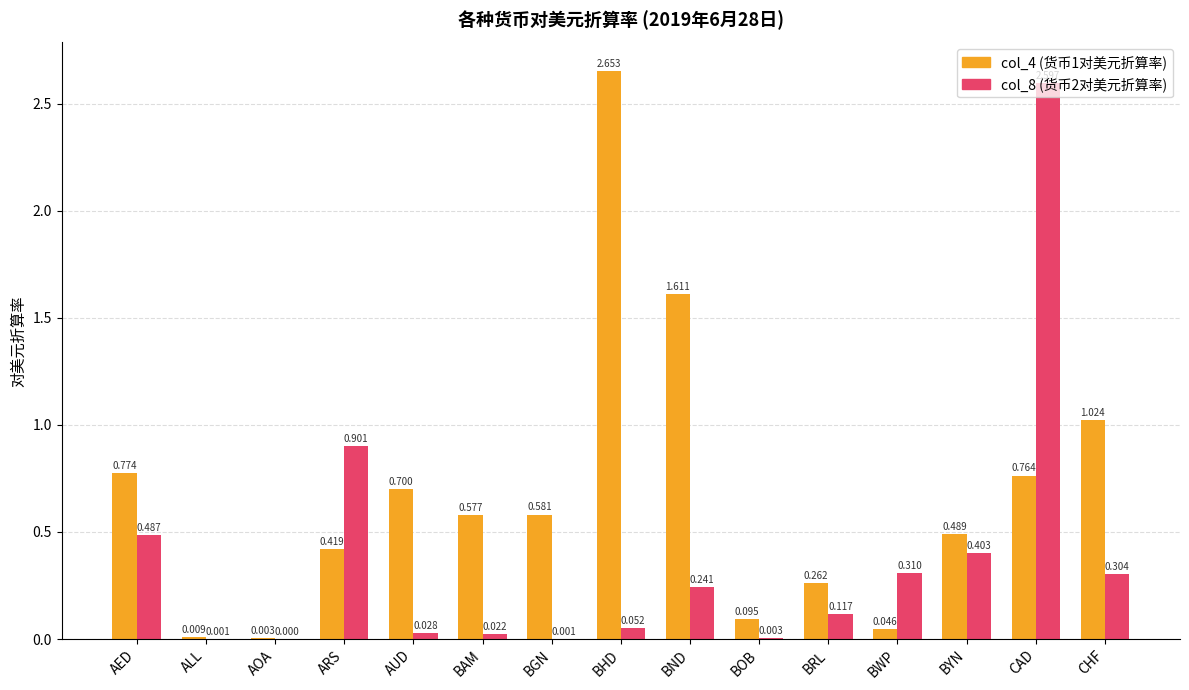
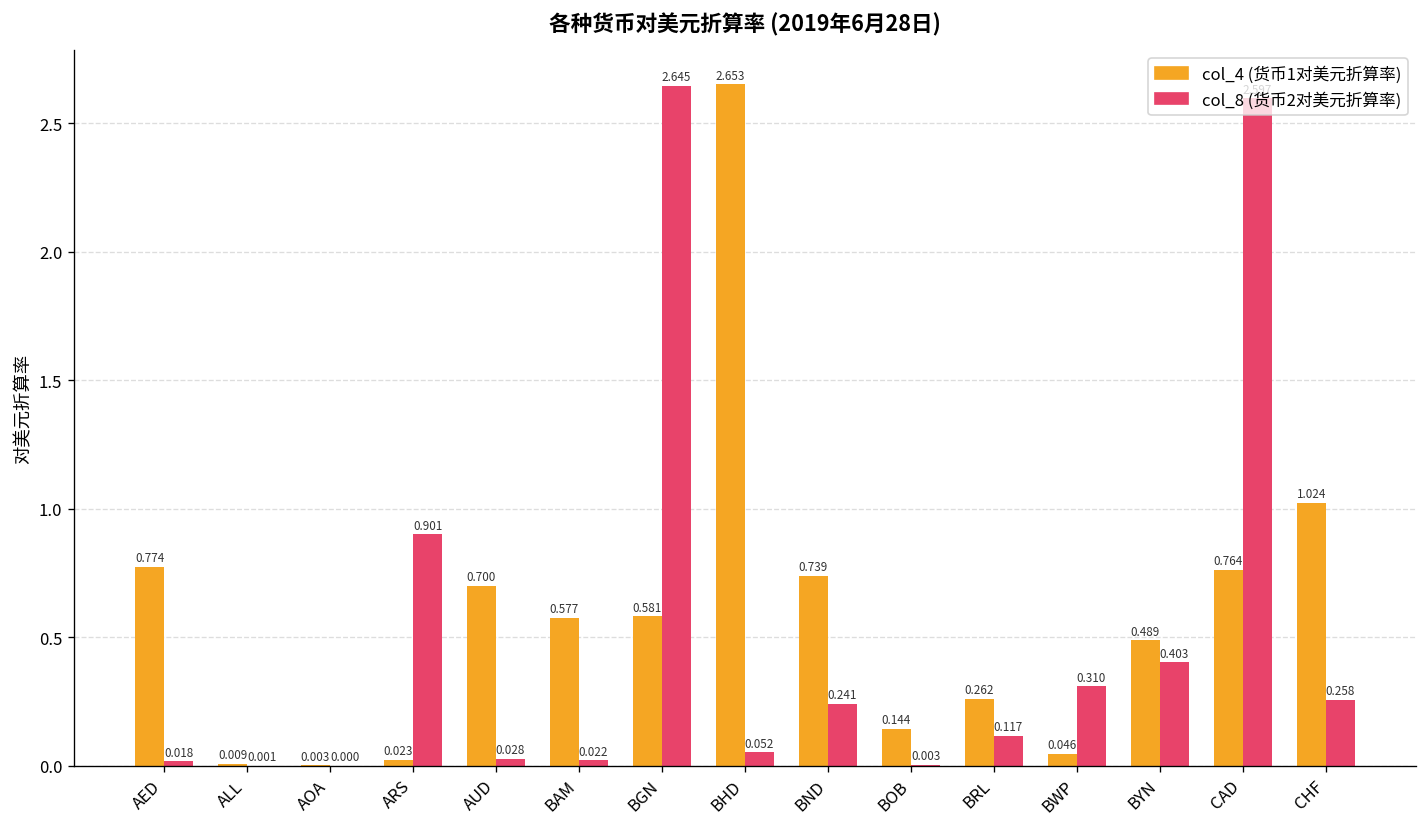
col_8 (货币2对美元折算率), AED: 0.487 -> 0.018
col_4 (货币1对美元折算率), ARS: 0.419 -> 0.023
col_8 (货币2对美元折算率), BGN: 0.001 -> 2.645
col_4 (货币1对美元折算率), BND: 1.611 -> 0.739
col_4 (货币1对美元折算率), BOB: 0.095 -> 0.144
col_8 (货币2对美元折算率), CHF: 0.304 -> 0.258
